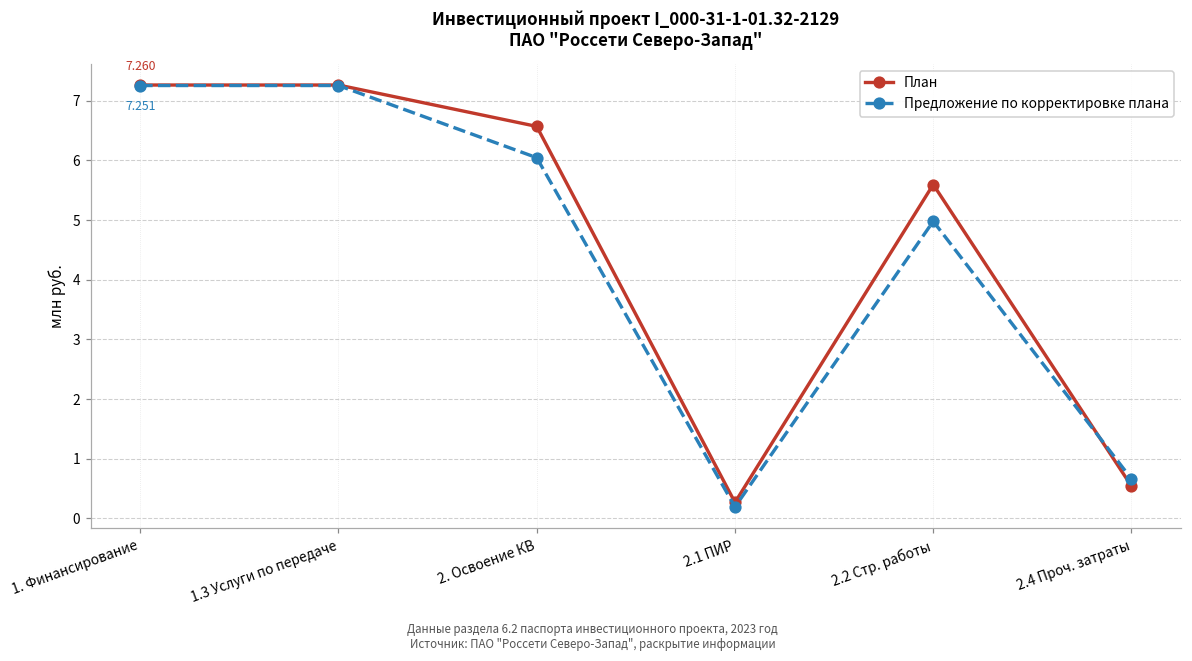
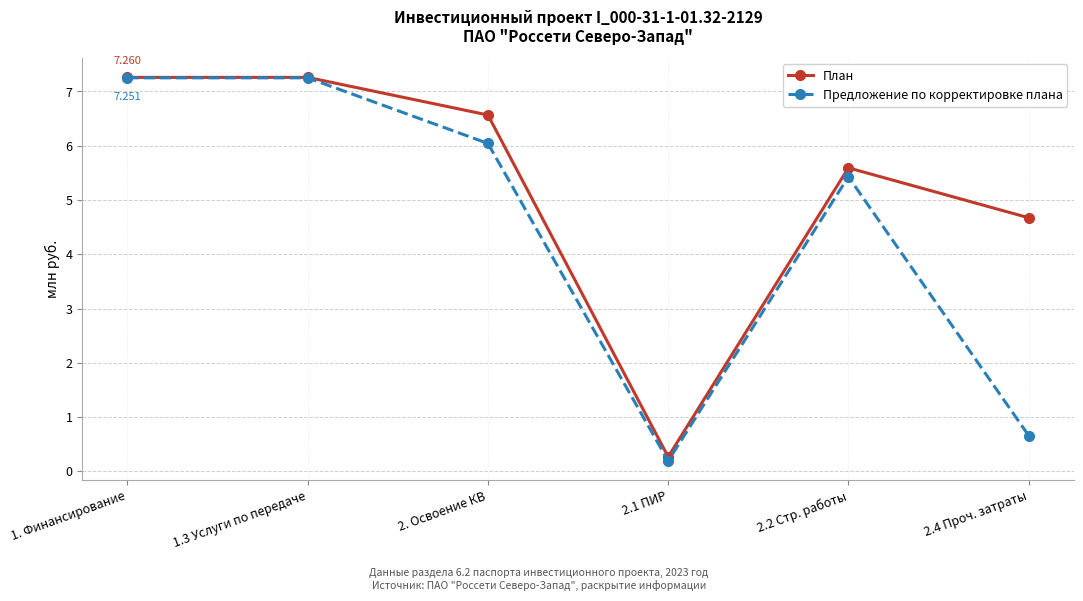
Предложение по корректировке плана, 2.2 Стр. работы: 5.0 -> 5.4
План, 2.4 Проч. затраты: 0.5 -> 4.7
